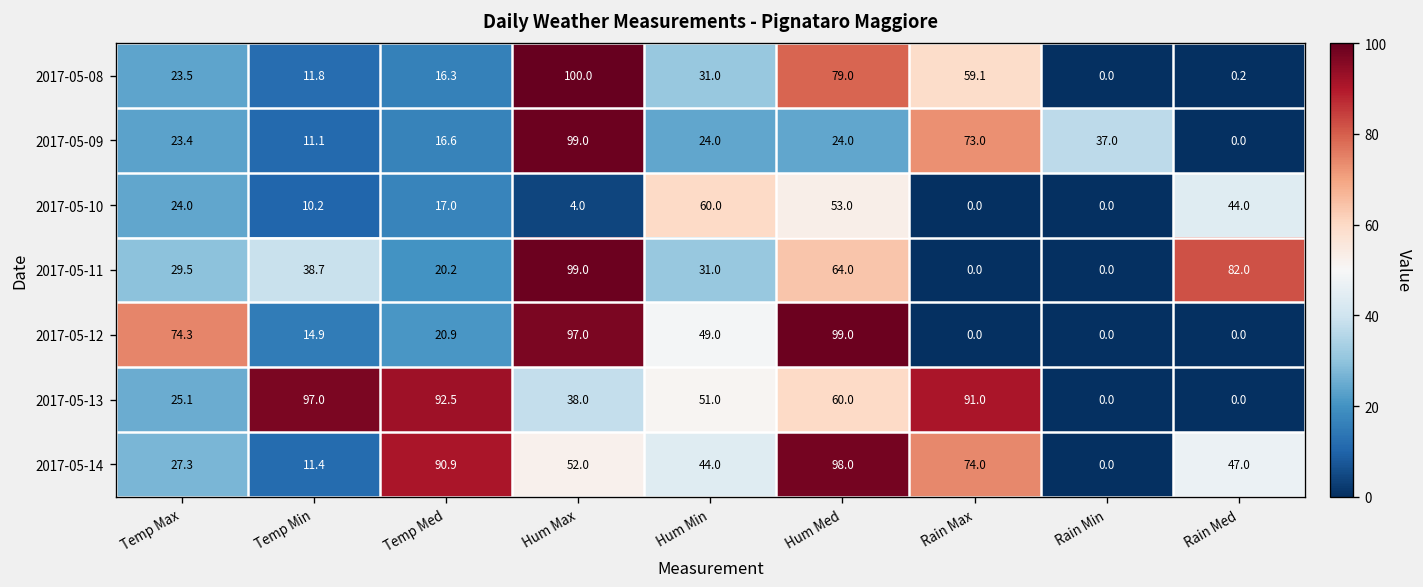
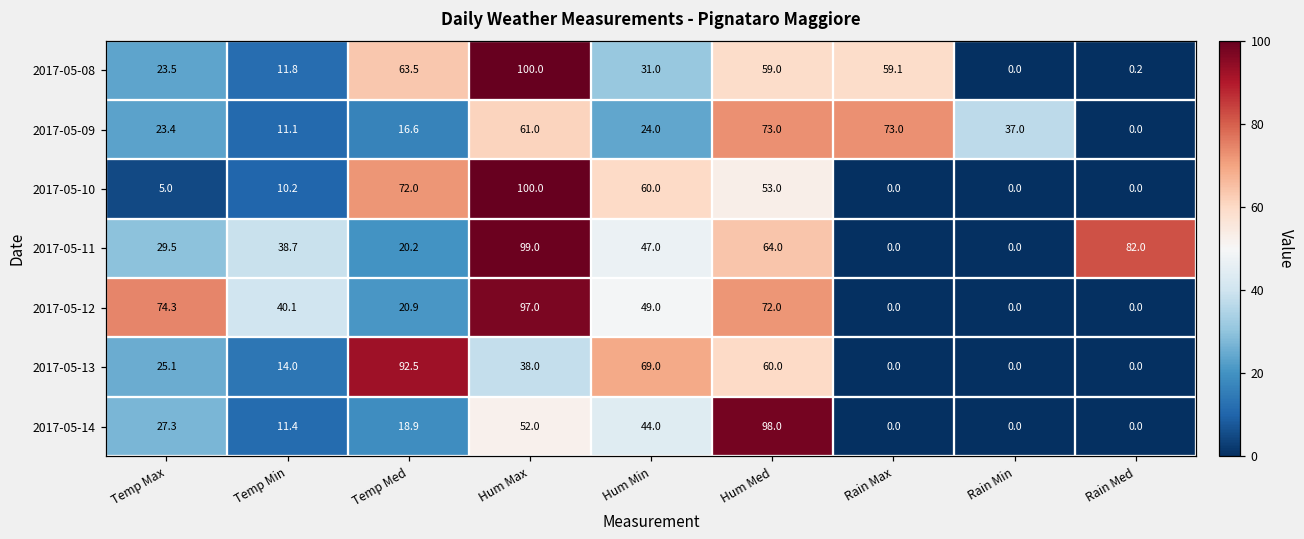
2017-05-08, Temp Med: 16.3 -> 63.5
2017-05-08, Hum Med: 79.0 -> 59.0
2017-05-09, Hum Max: 99.0 -> 61.0
2017-05-09, Hum Med: 24.0 -> 73.0
2017-05-10, Temp Max: 24.0 -> 5.0
2017-05-10, Temp Med: 17.0 -> 72.0
2017-05-10, Hum Max: 4.0 -> 100.0
2017-05-10, Rain Med: 44.0 -> 0.0
2017-05-11, Hum Min: 31.0 -> 47.0
2017-05-12, Temp Min: 14.9 -> 40.1
2017-05-12, Hum Med: 99.0 -> 72.0
2017-05-13, Temp Min: 97.0 -> 14.0
2017-05-13, Hum Min: 51.0 -> 69.0
2017-05-13, Rain Max: 91.0 -> 0.0
2017-05-14, Temp Med: 90.9 -> 18.9
2017-05-14, Rain Max: 74.0 -> 0.0
2017-05-14, Rain Med: 47.0 -> 0.0
